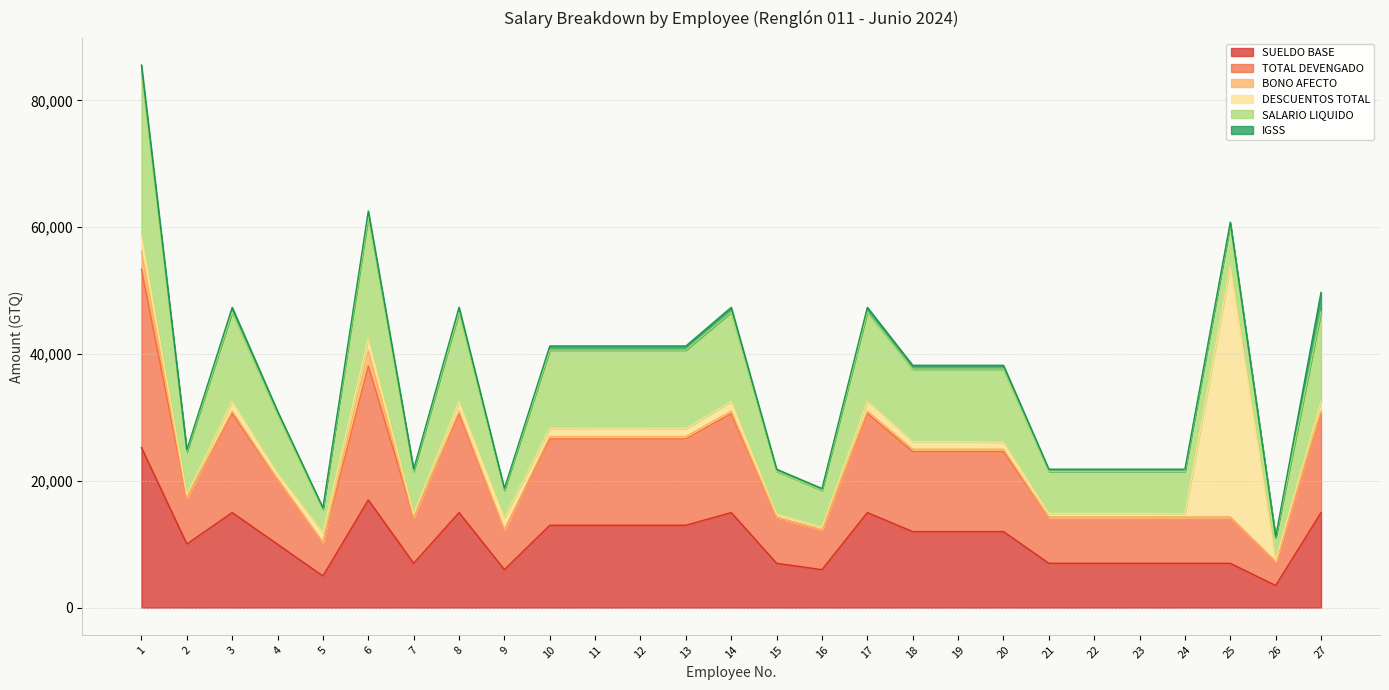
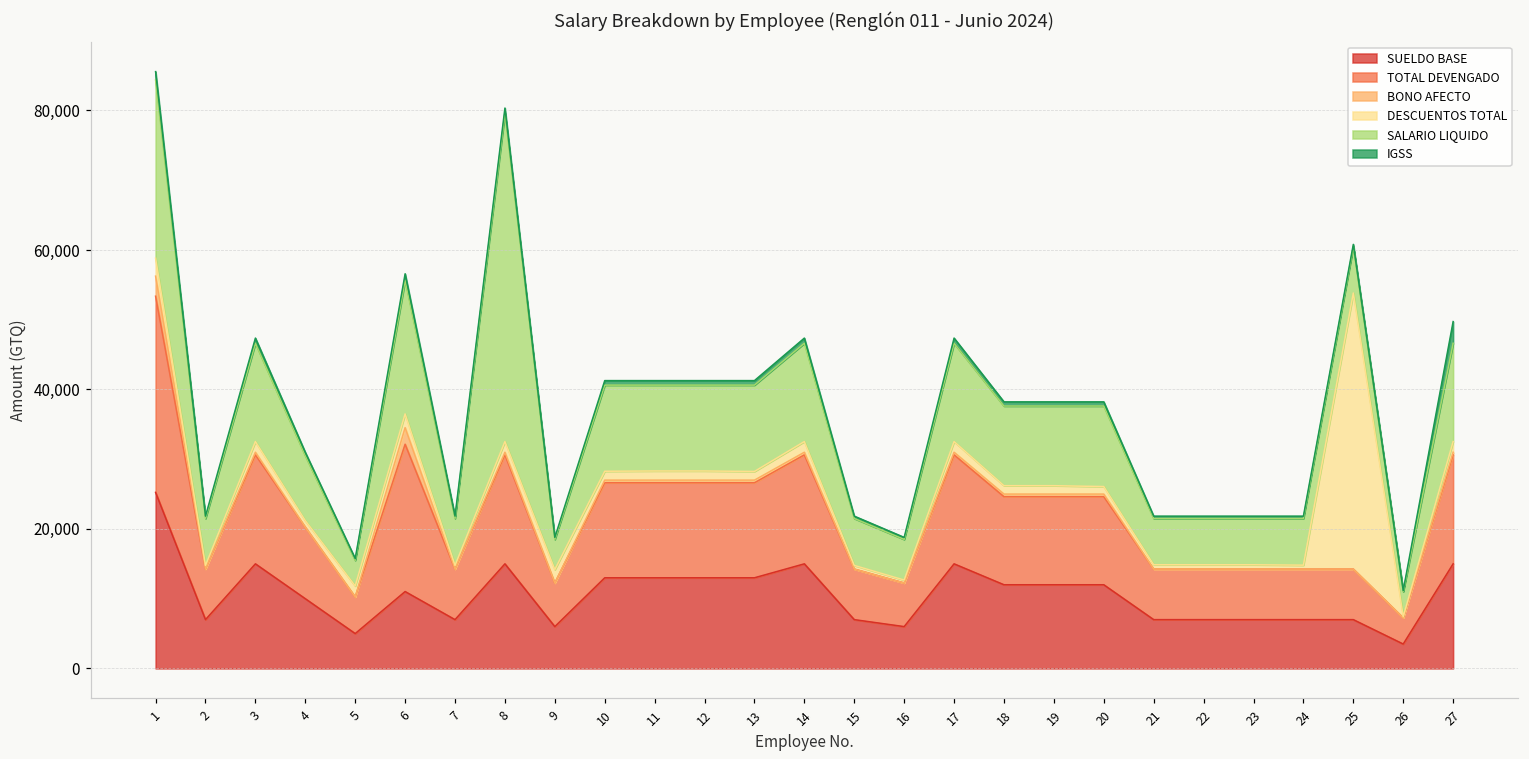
SUELDO BASE, 2: 10,000 -> 7,000
SUELDO BASE, 6: 17,000 -> 11,000
SALARIO LIQUIDO, 8: 14,000 -> 47,000
